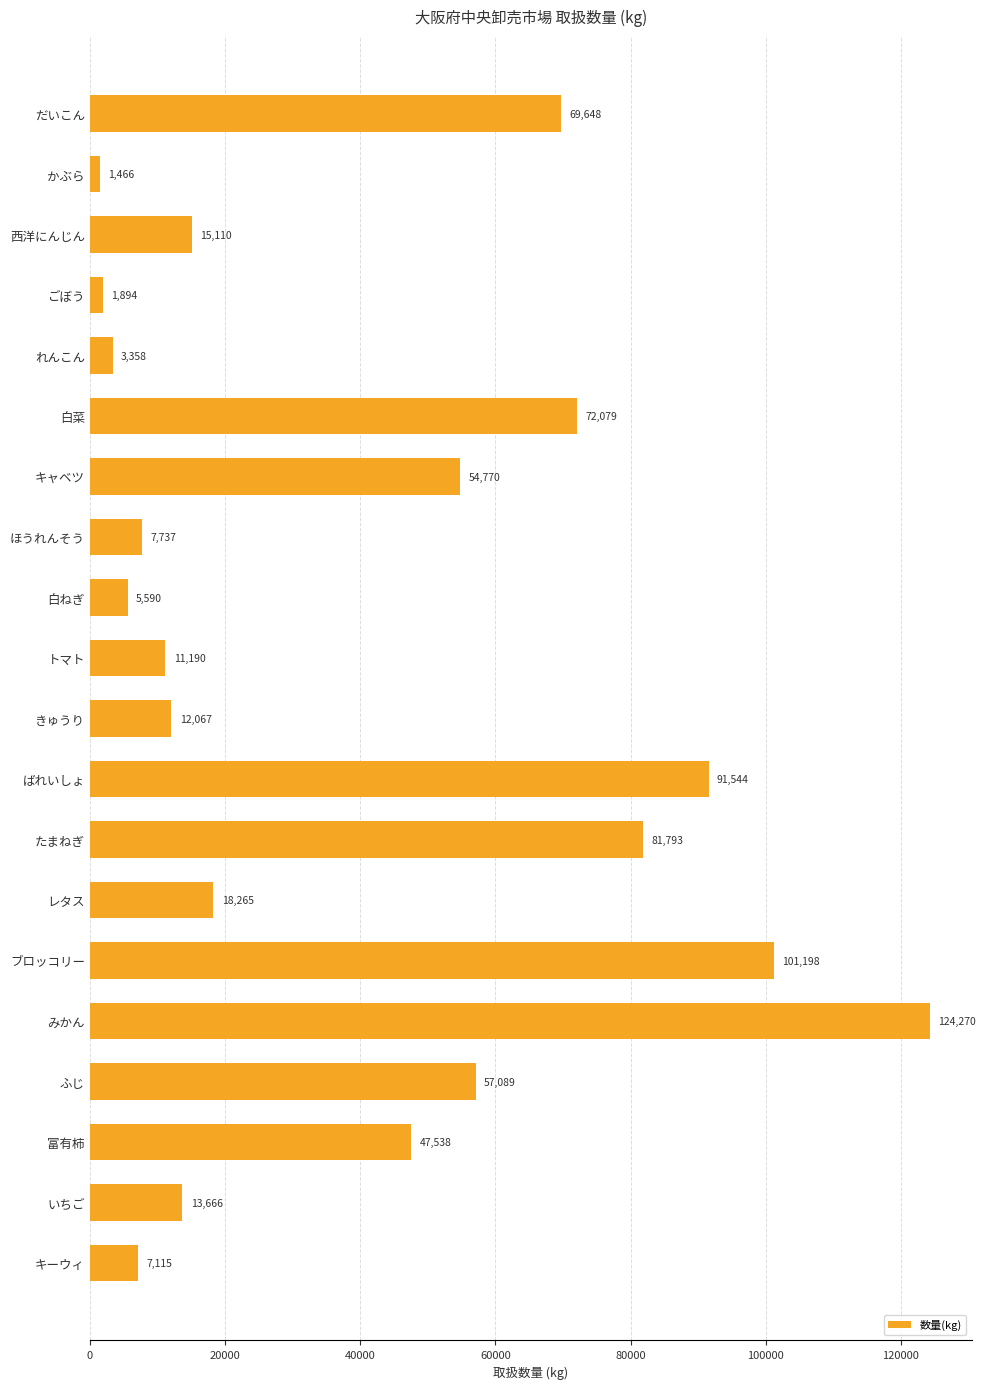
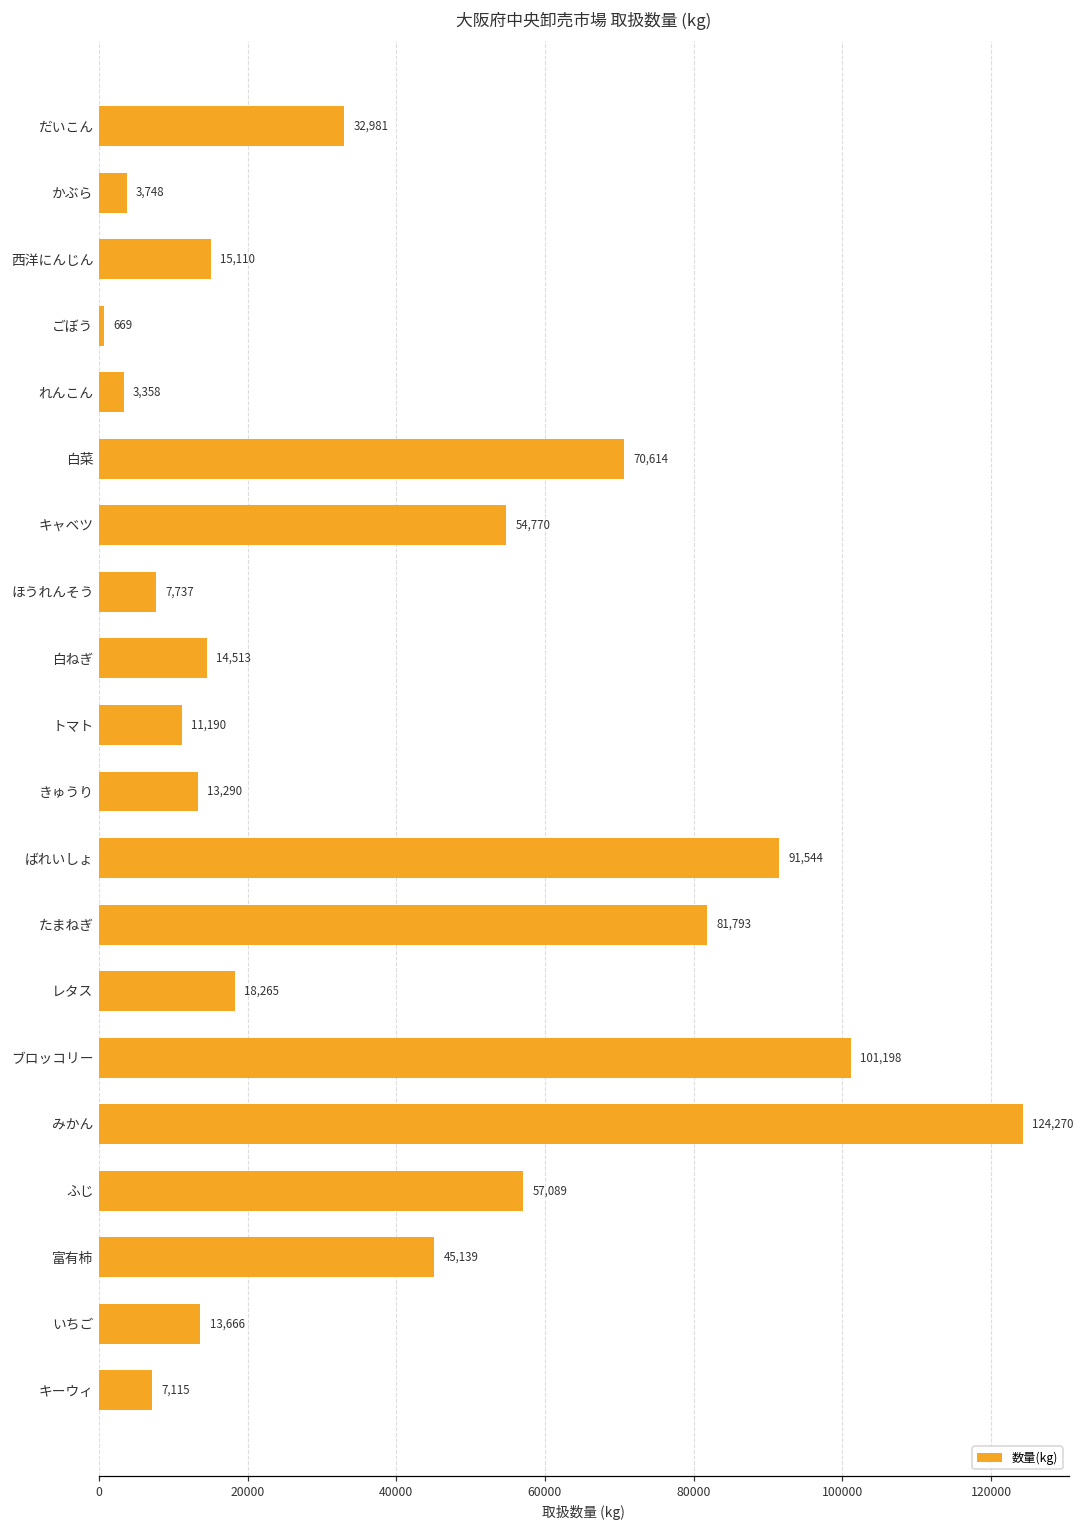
だいこん: 69,648 -> 32,981
かぶら: 1,466 -> 3,748
ごぼう: 1,894 -> 669
白菜: 72,079 -> 70,614
白ねぎ: 5,590 -> 14,513
きゅうり: 12,067 -> 13,290
富有柿: 47,538 -> 45,139
